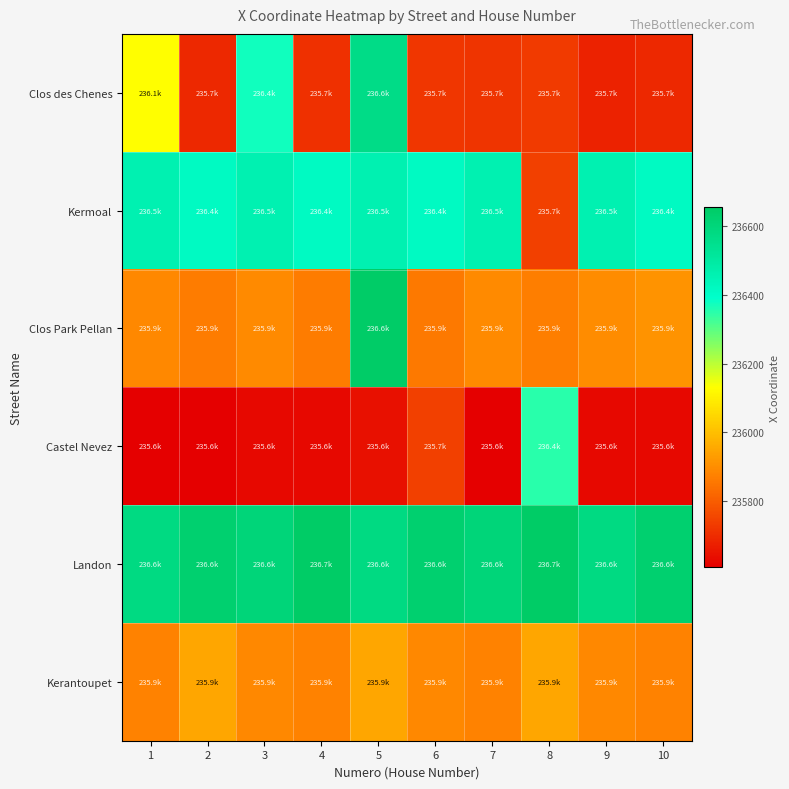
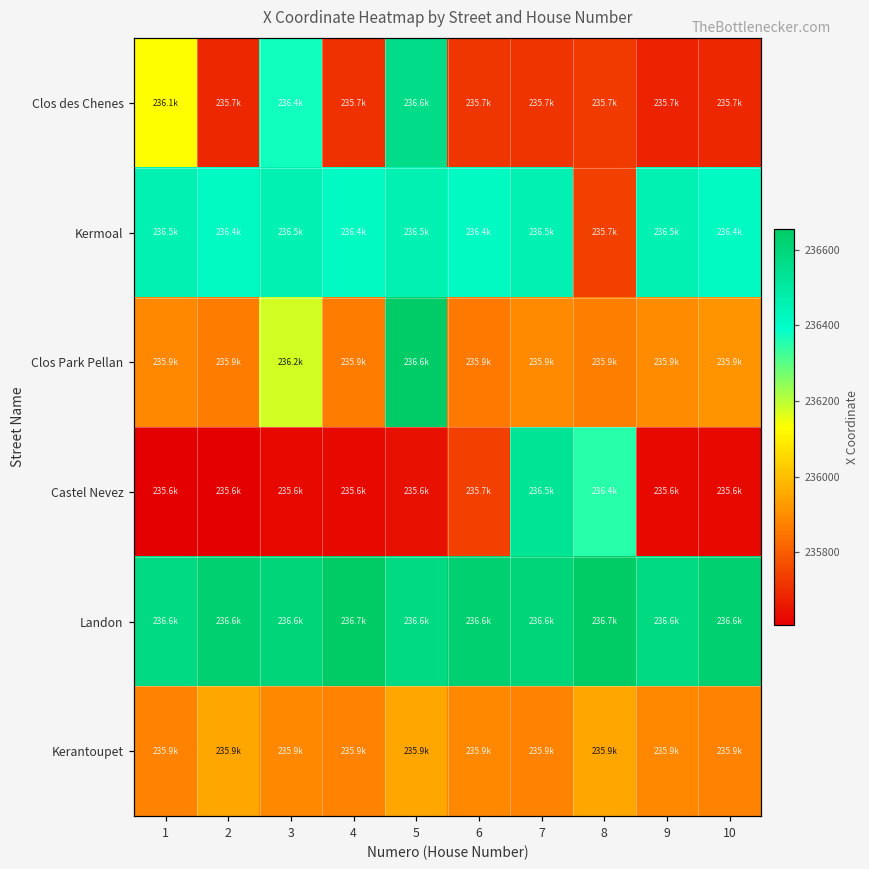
Clos Park Pellan, 3: 235.9k -> 236.2k
Castel Nevez, 7: 235.6k -> 236.5k
